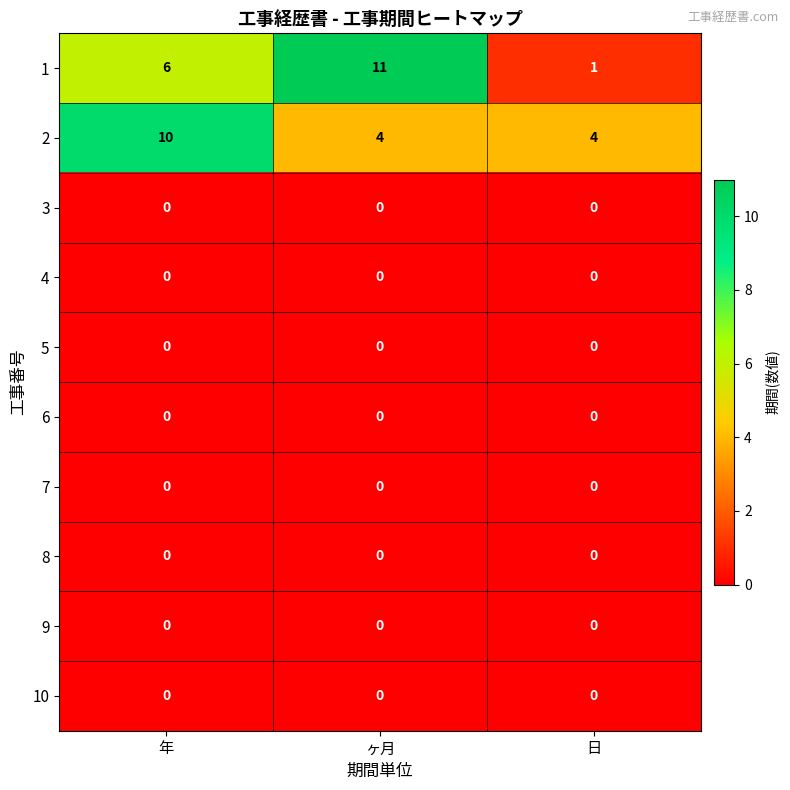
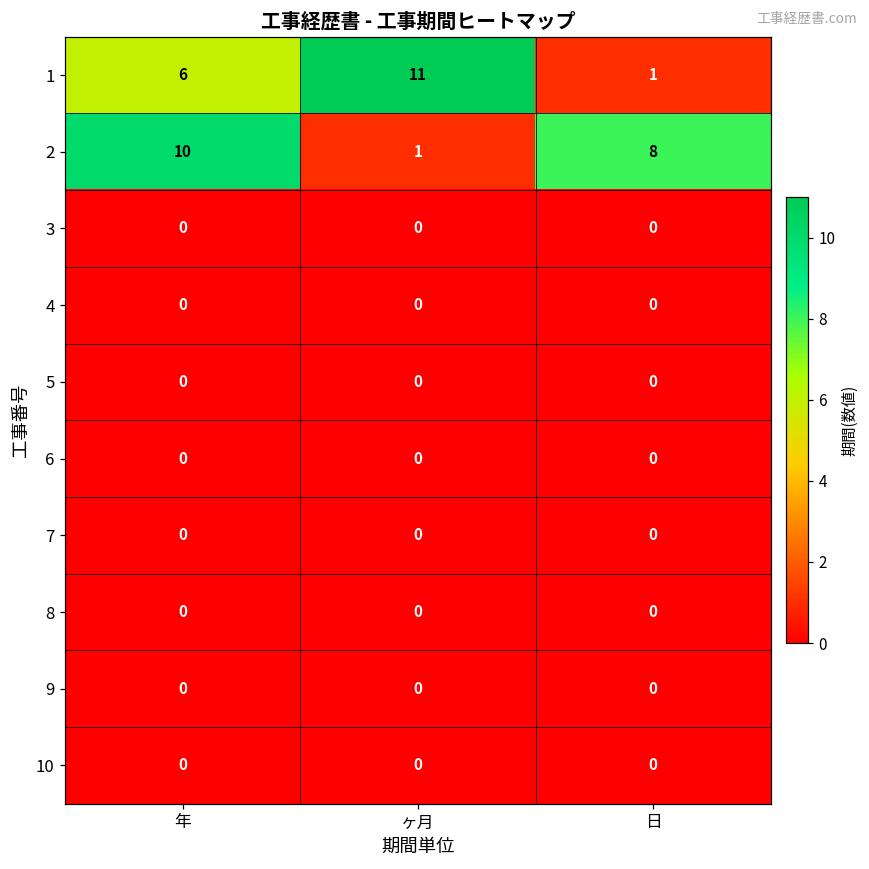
2, ヶ月: 4 -> 1
2, 日: 4 -> 8
